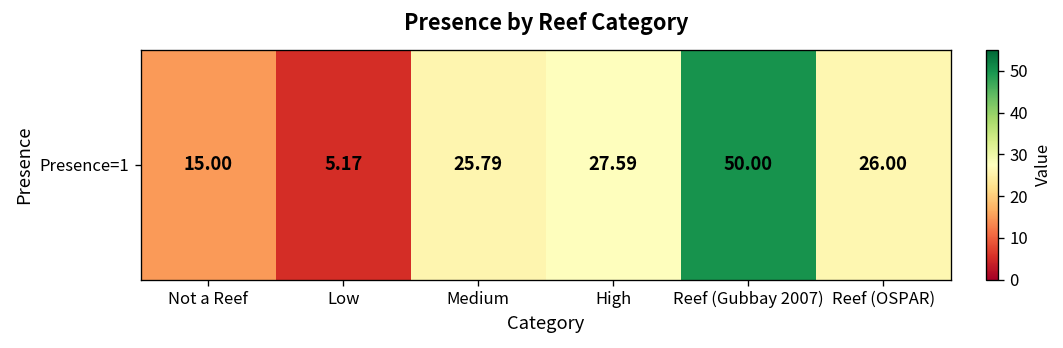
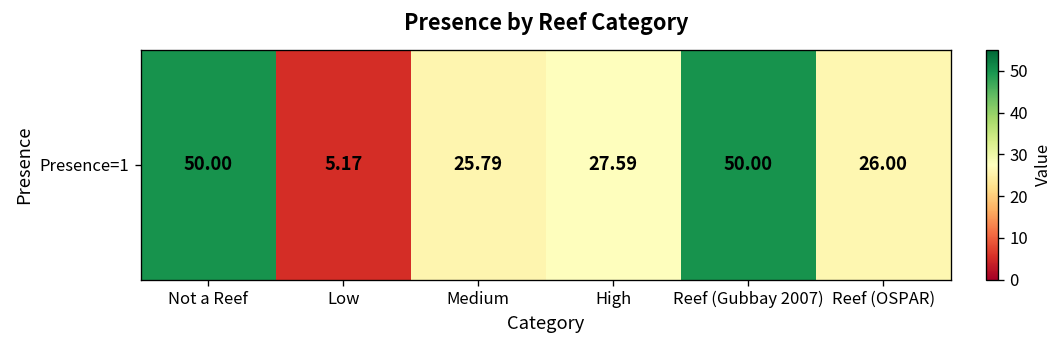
Presence=1, Not a Reef: 15.00 -> 50.00
